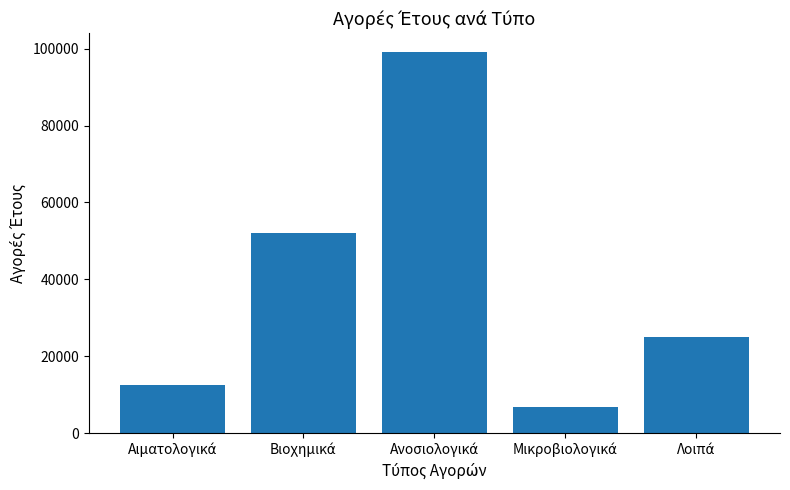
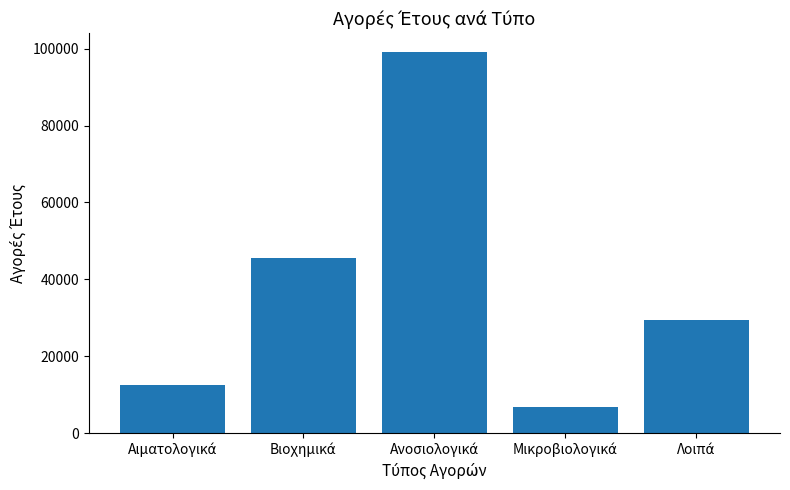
Βιοχημικά: 52000 -> 46000
Λοιπά: 25000 -> 30000
